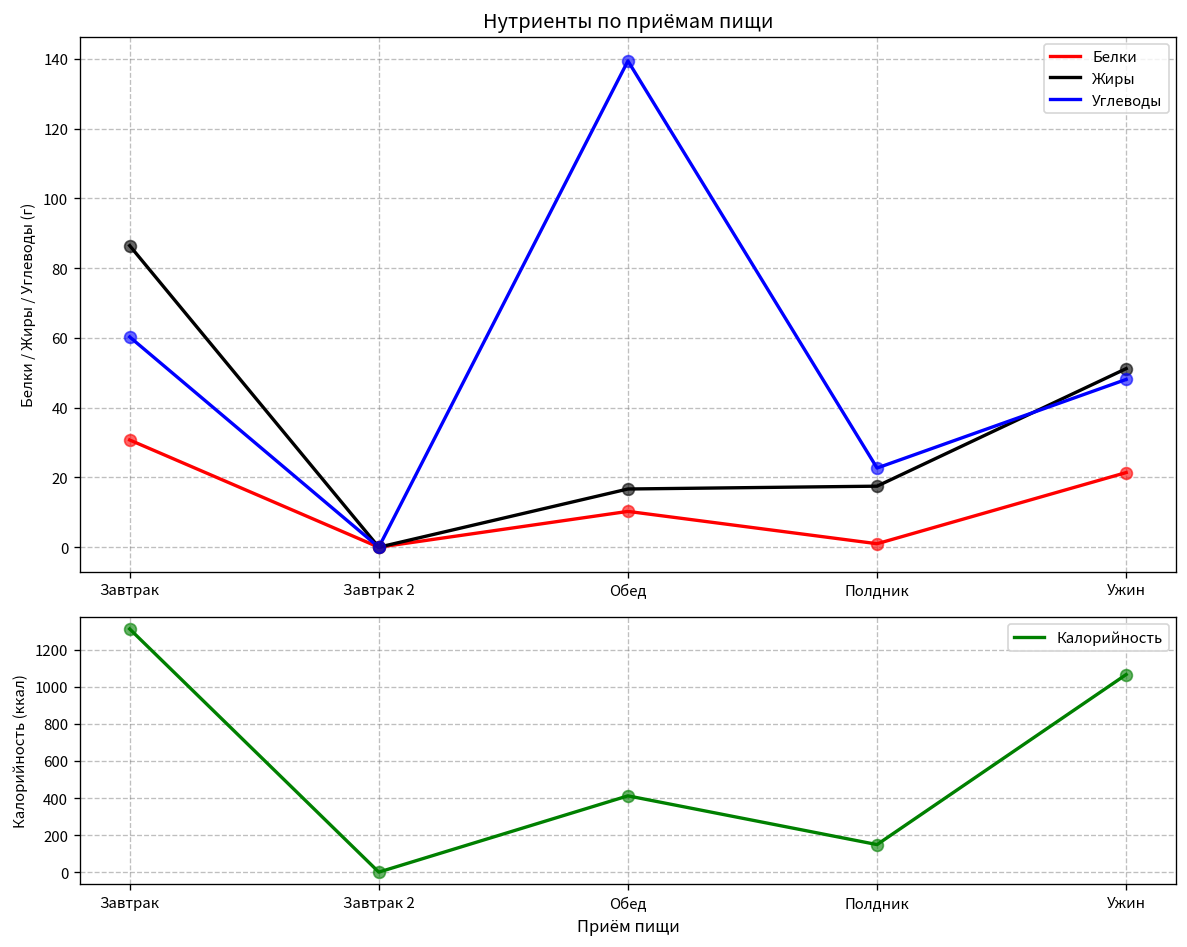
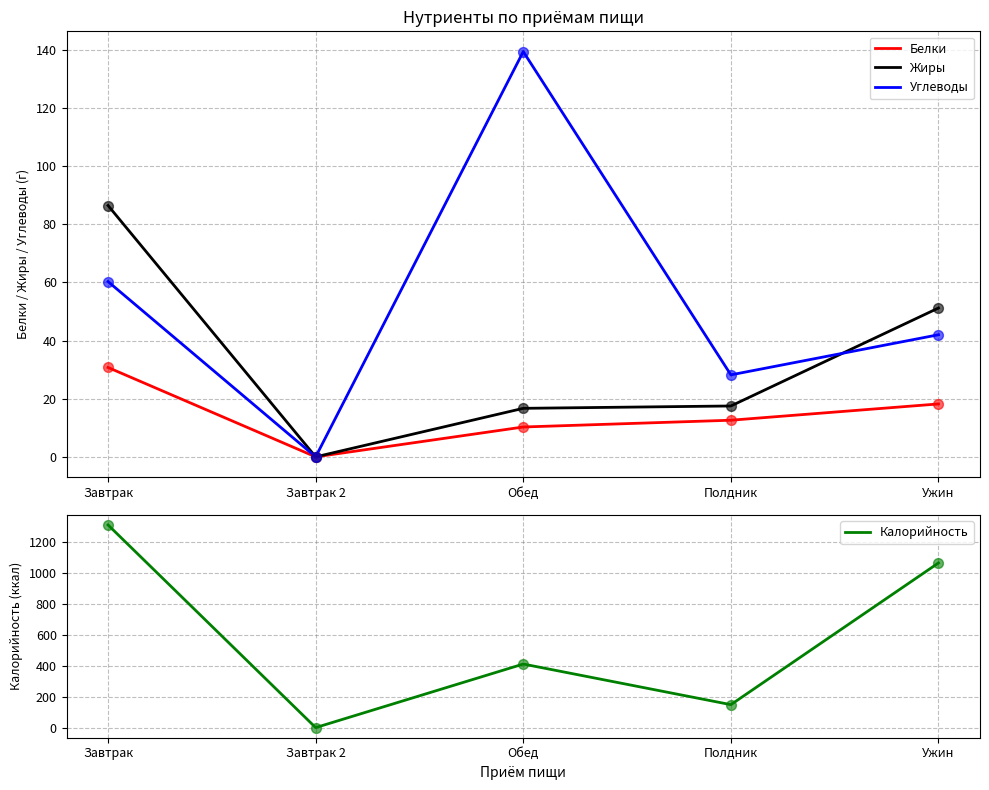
Нутриенты по приёмам пищи, Белки, Полдник: 1 -> 13
Нутриенты по приёмам пищи, Углеводы, Полдник: 23 -> 28
Нутриенты по приёмам пищи, Белки, Ужин: 21 -> 18
Нутриенты по приёмам пищи, Углеводы, Ужин: 48 -> 42
